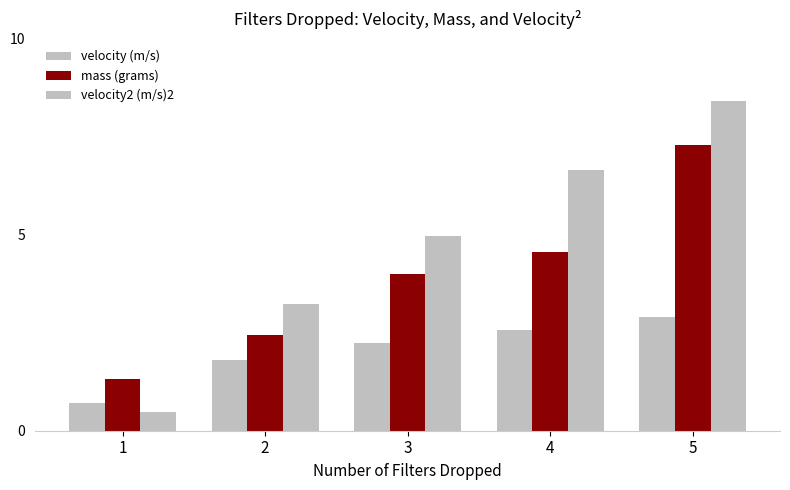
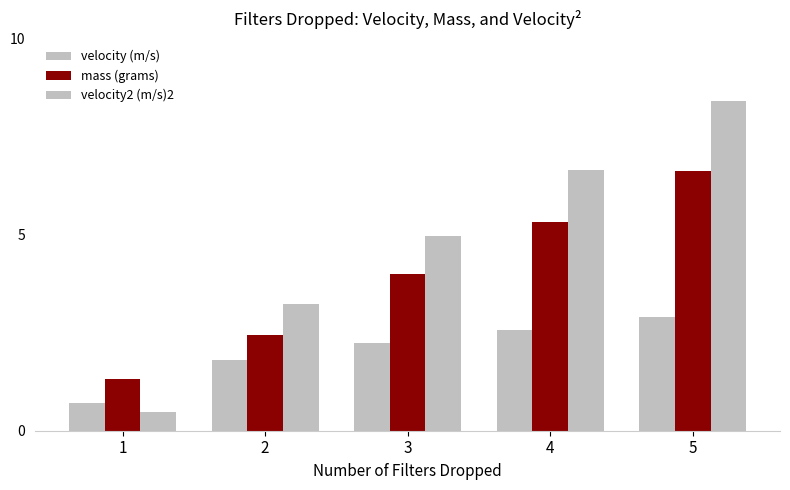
mass (grams), 4: 4.6 -> 5.3
mass (grams), 5: 7.3 -> 6.6
